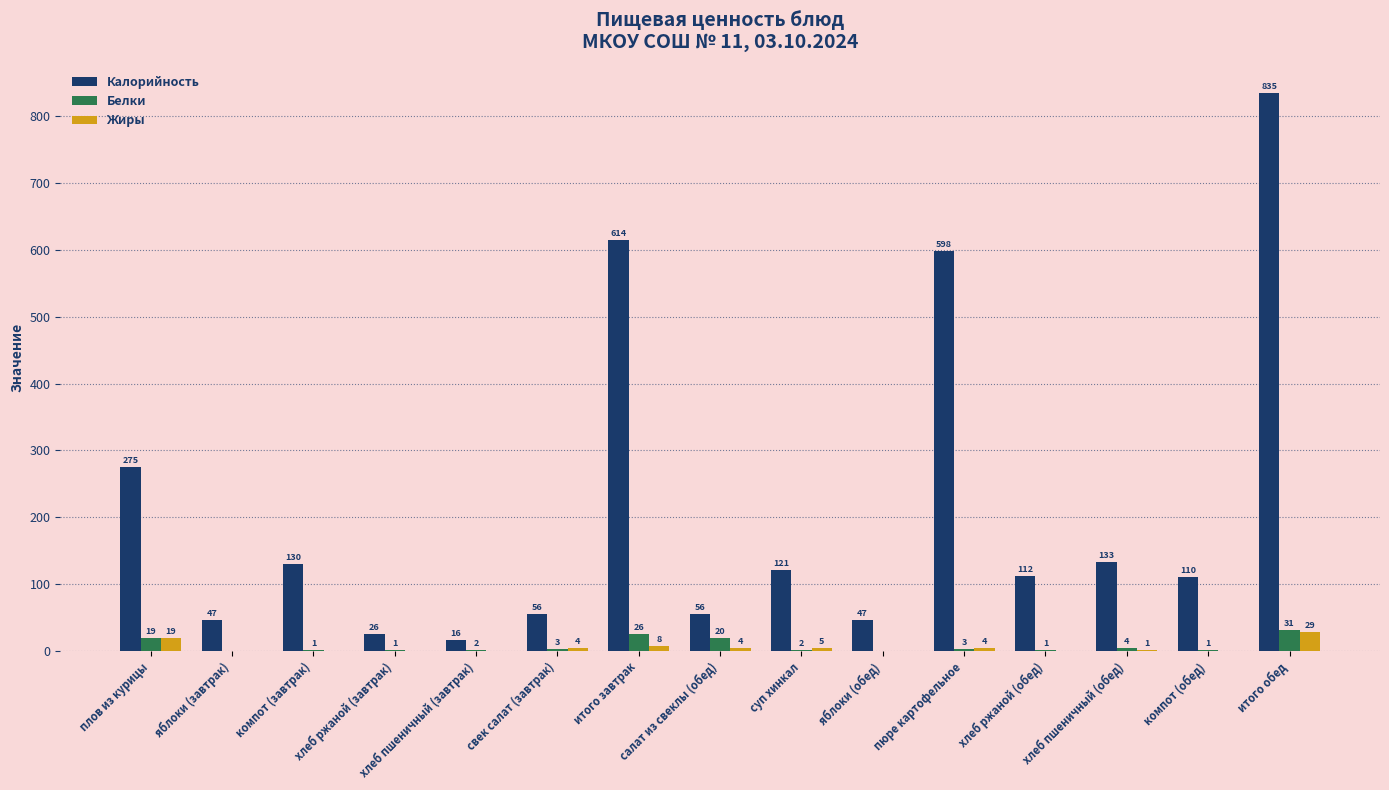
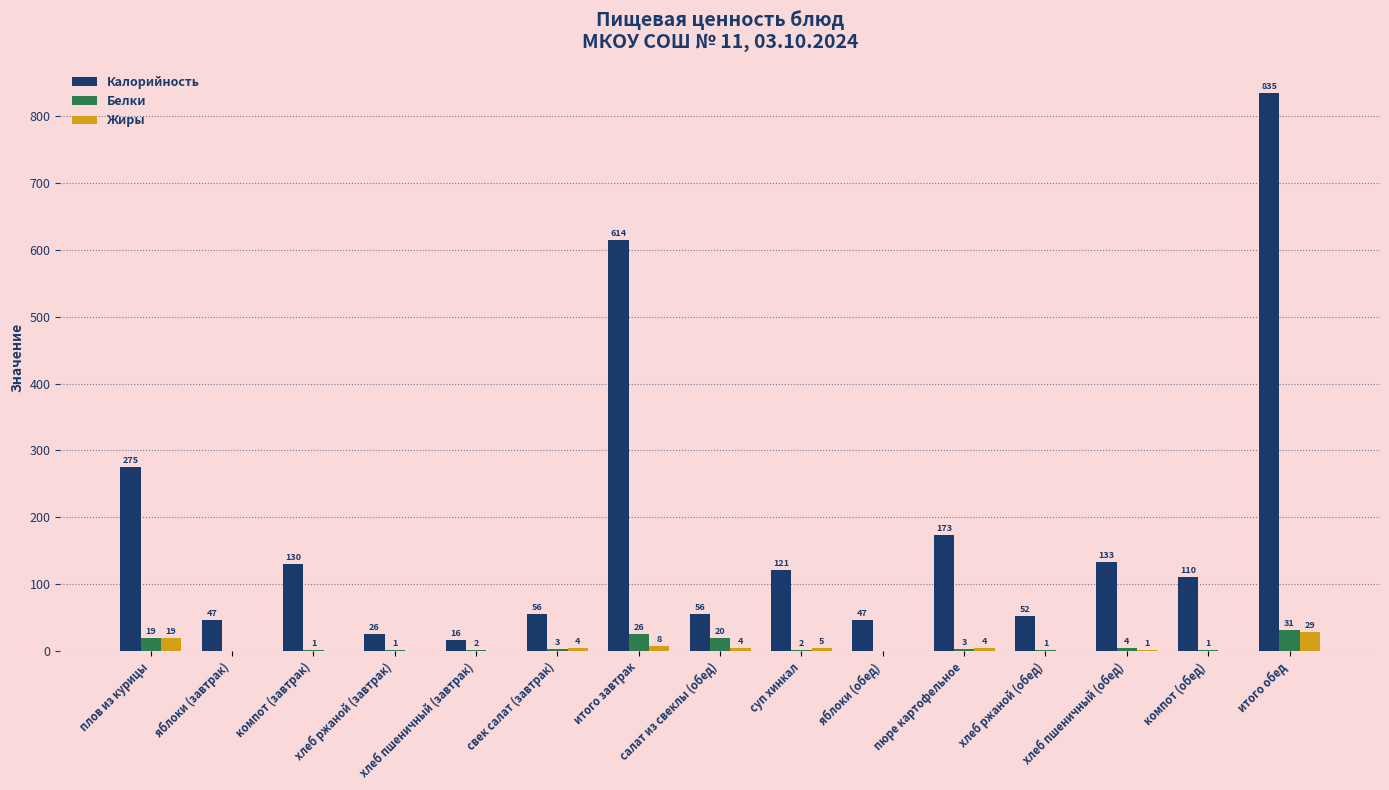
Калорийность, пюре картофельное: 598 -> 173
Калорийность, хлеб ржаной (обед): 112 -> 52
